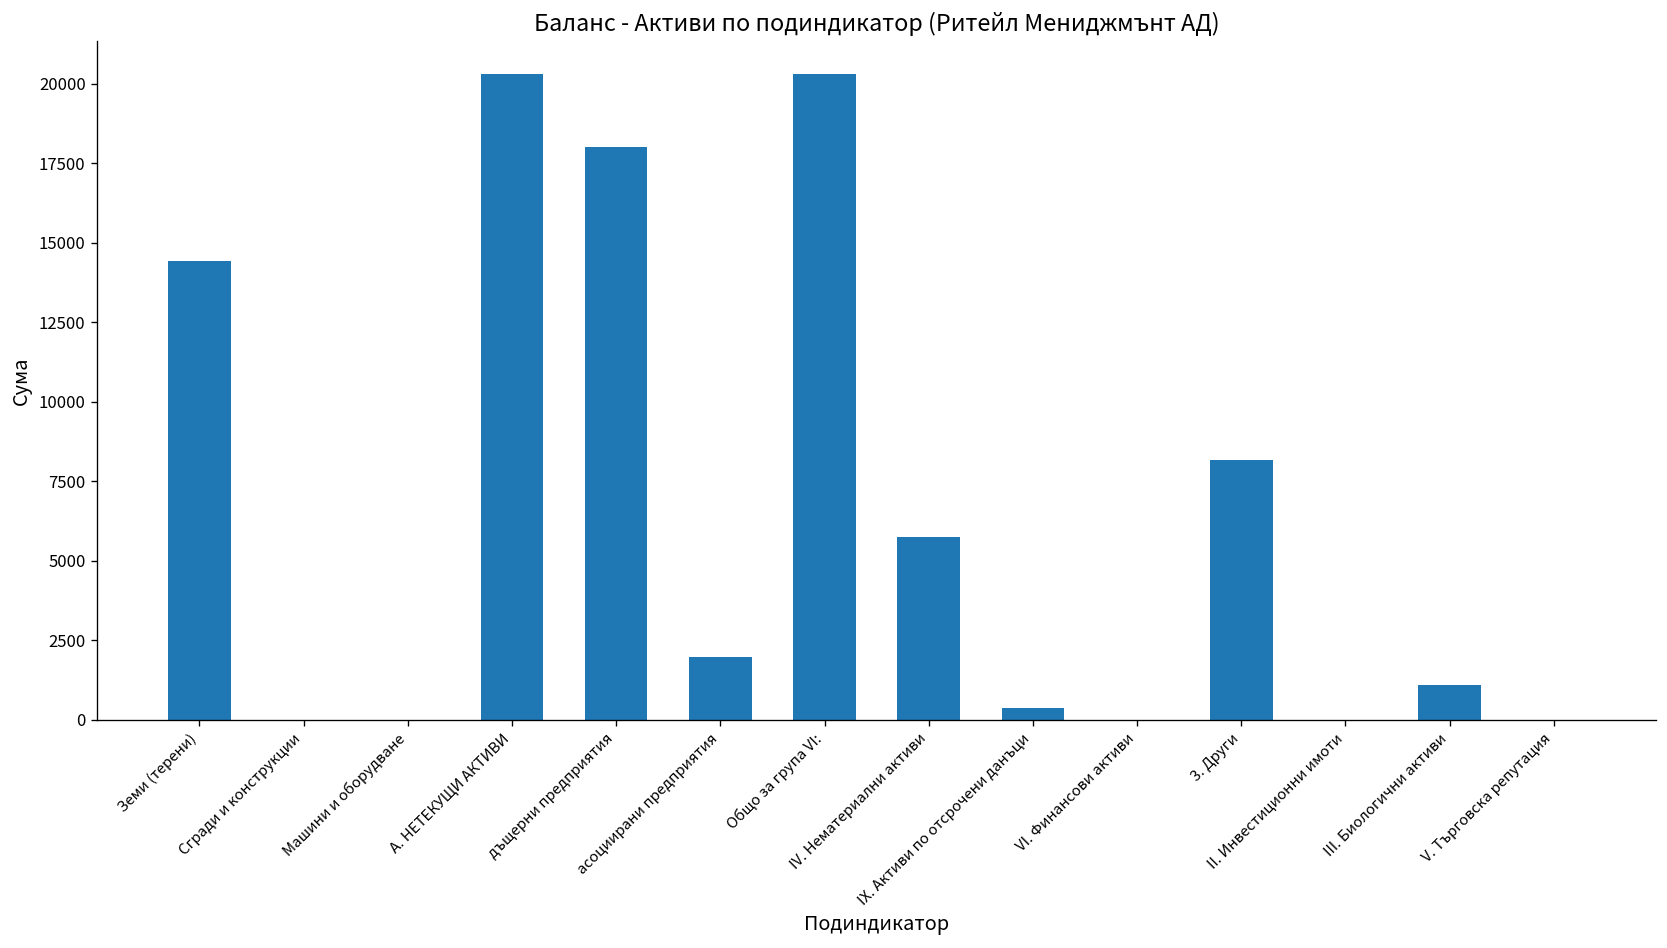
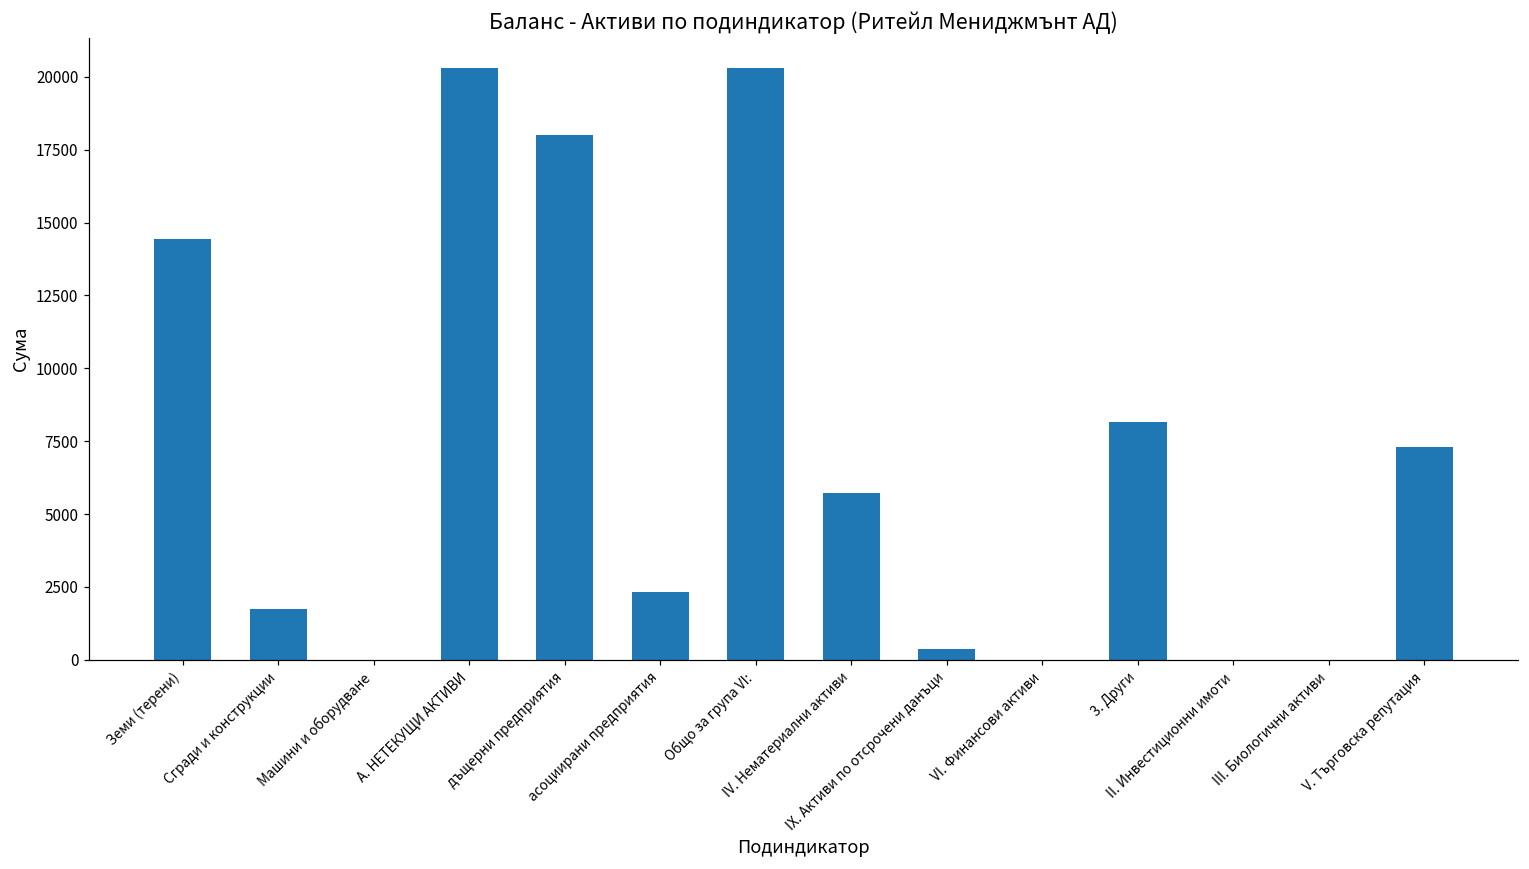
Сгради и конструкции: 0 -> 1700
асоциирани предприятия: 2000 -> 2300
III. Биологични активи: 1100 -> 0
V. Търговска репутация: 0 -> 7300
